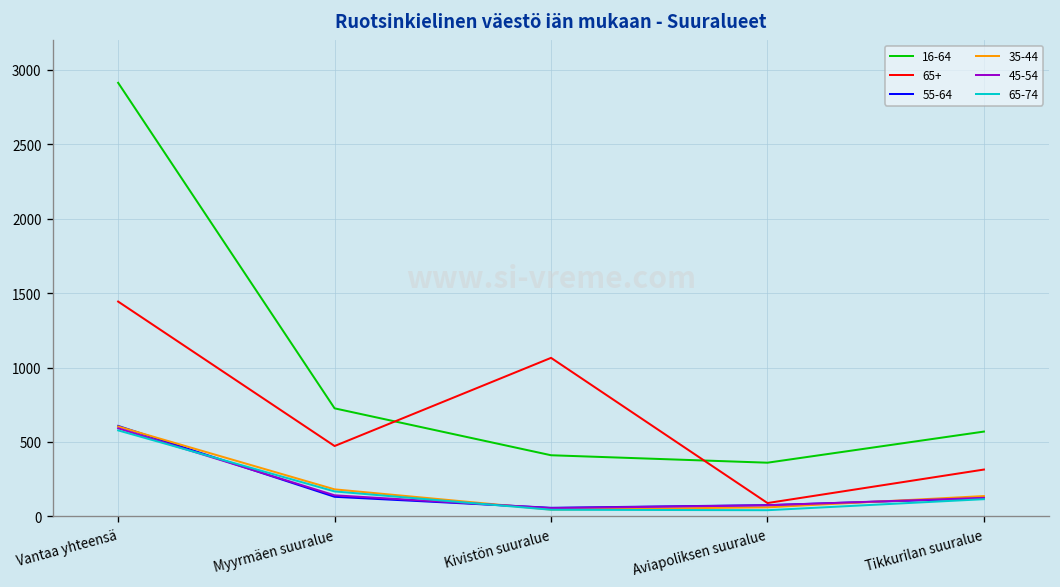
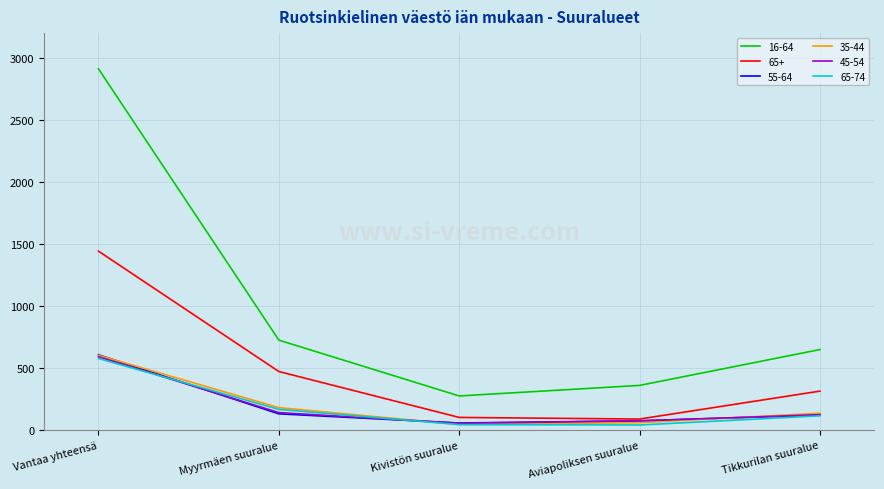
16-64, Kivistön suuralue: 410 -> 280
65+, Kivistön suuralue: 1070 -> 100
16-64, Tikkurilan suuralue: 570 -> 650
